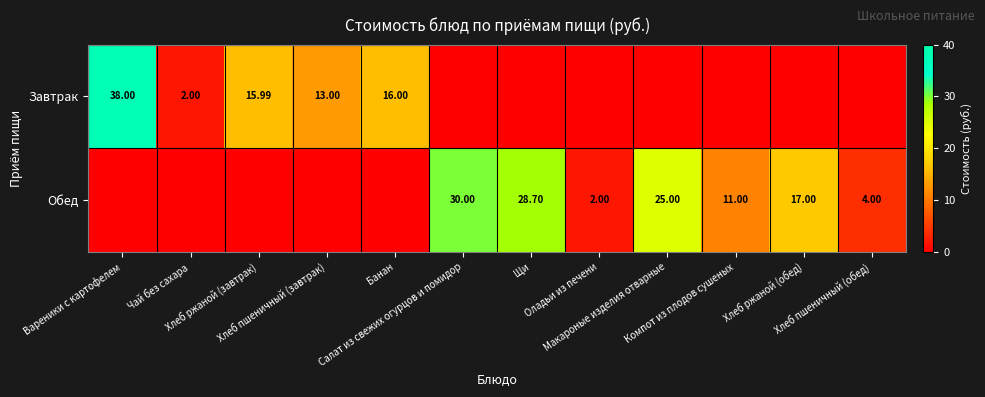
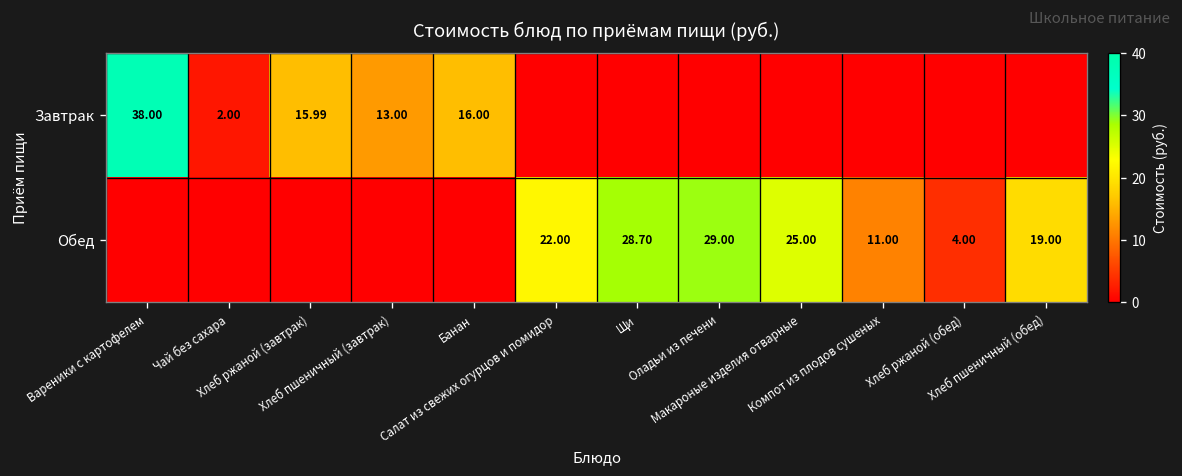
Обед, Салат из свежих огурцов и помидор: 30.00 -> 22.00
Обед, Оладьи из печени: 2.00 -> 29.00
Обед, Хлеб ржаной (обед): 17.00 -> 4.00
Обед, Хлеб пшеничный (обед): 4.00 -> 19.00
